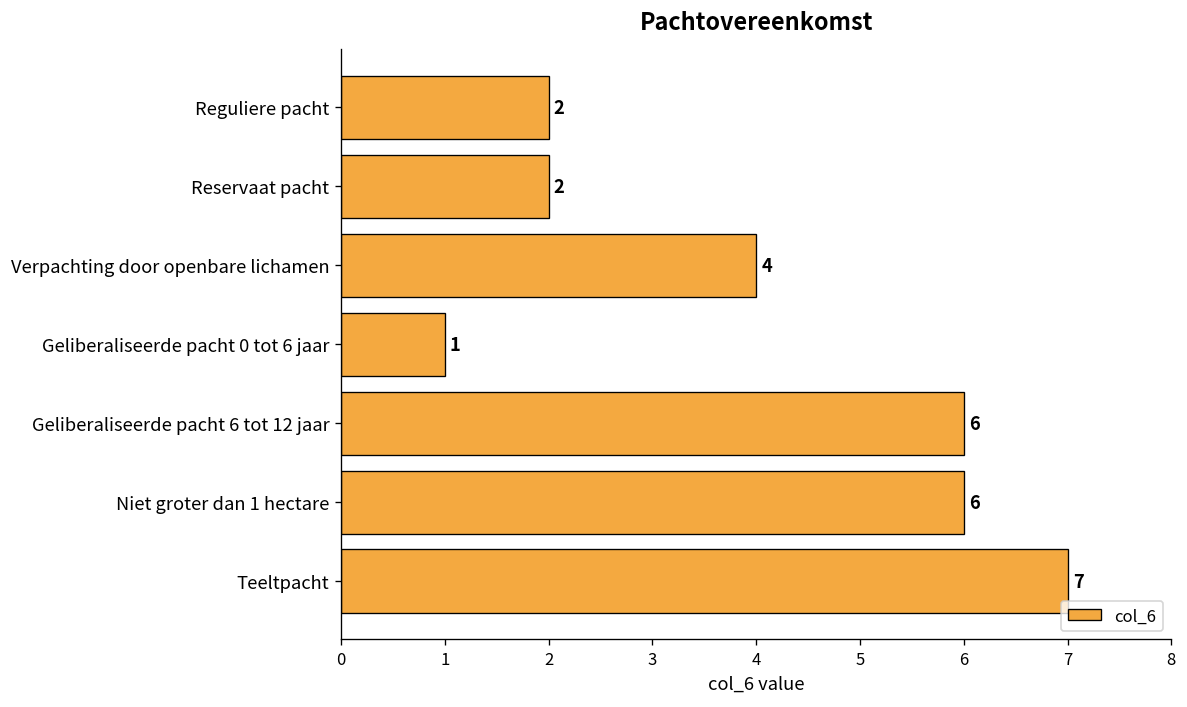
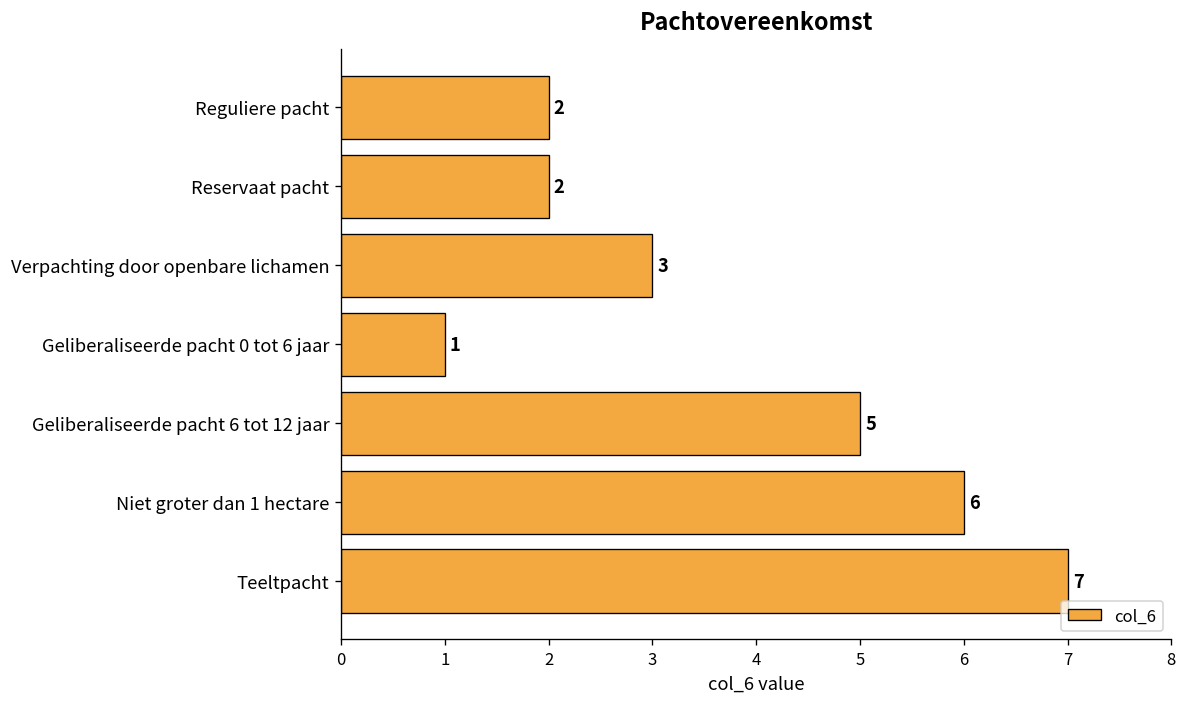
Verpachting door openbare lichamen: 4 -> 3
Geliberaliseerde pacht 6 tot 12 jaar: 6 -> 5
